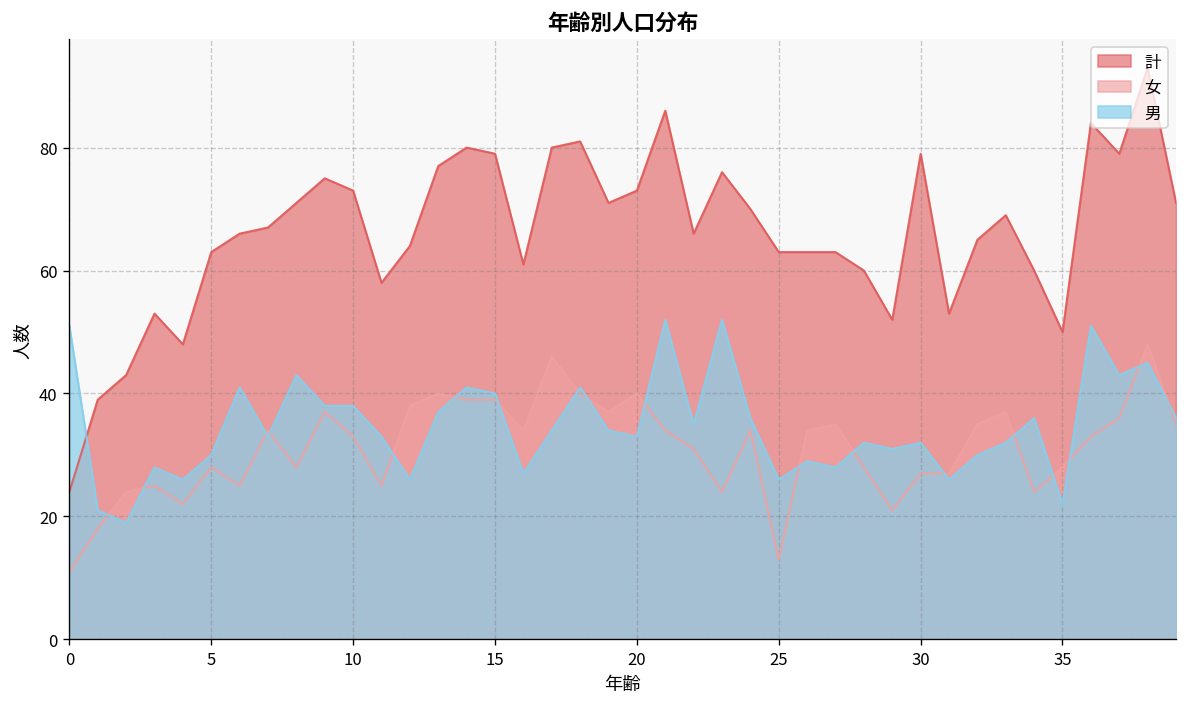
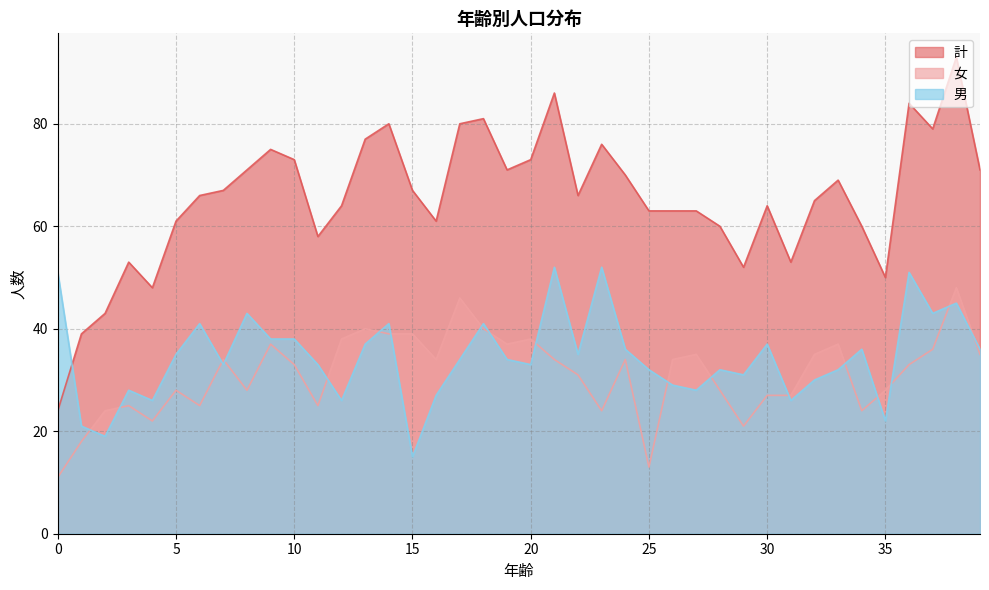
計, 5: 63 -> 61
男, 5: 30 -> 35
計, 15: 79 -> 67
男, 15: 40 -> 15
女, 20: 40 -> 38
男, 25: 26 -> 32
計, 30: 79 -> 64
男, 30: 32 -> 37
